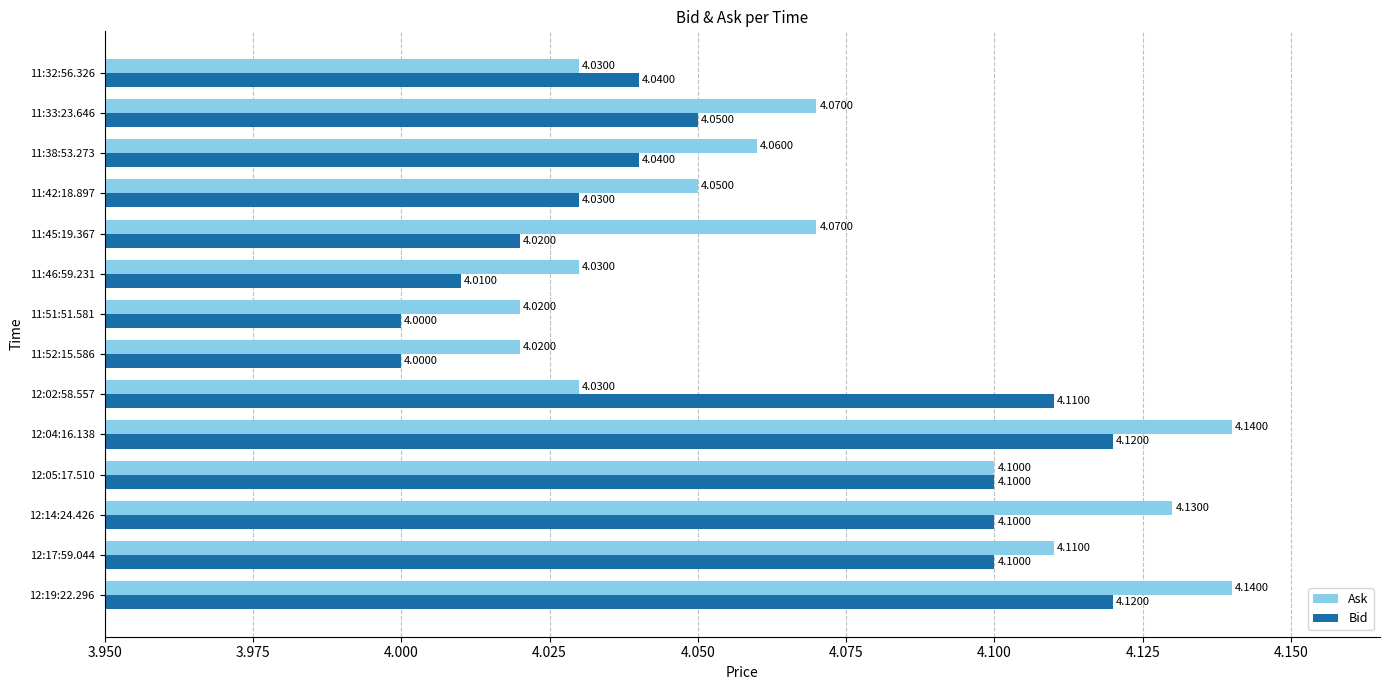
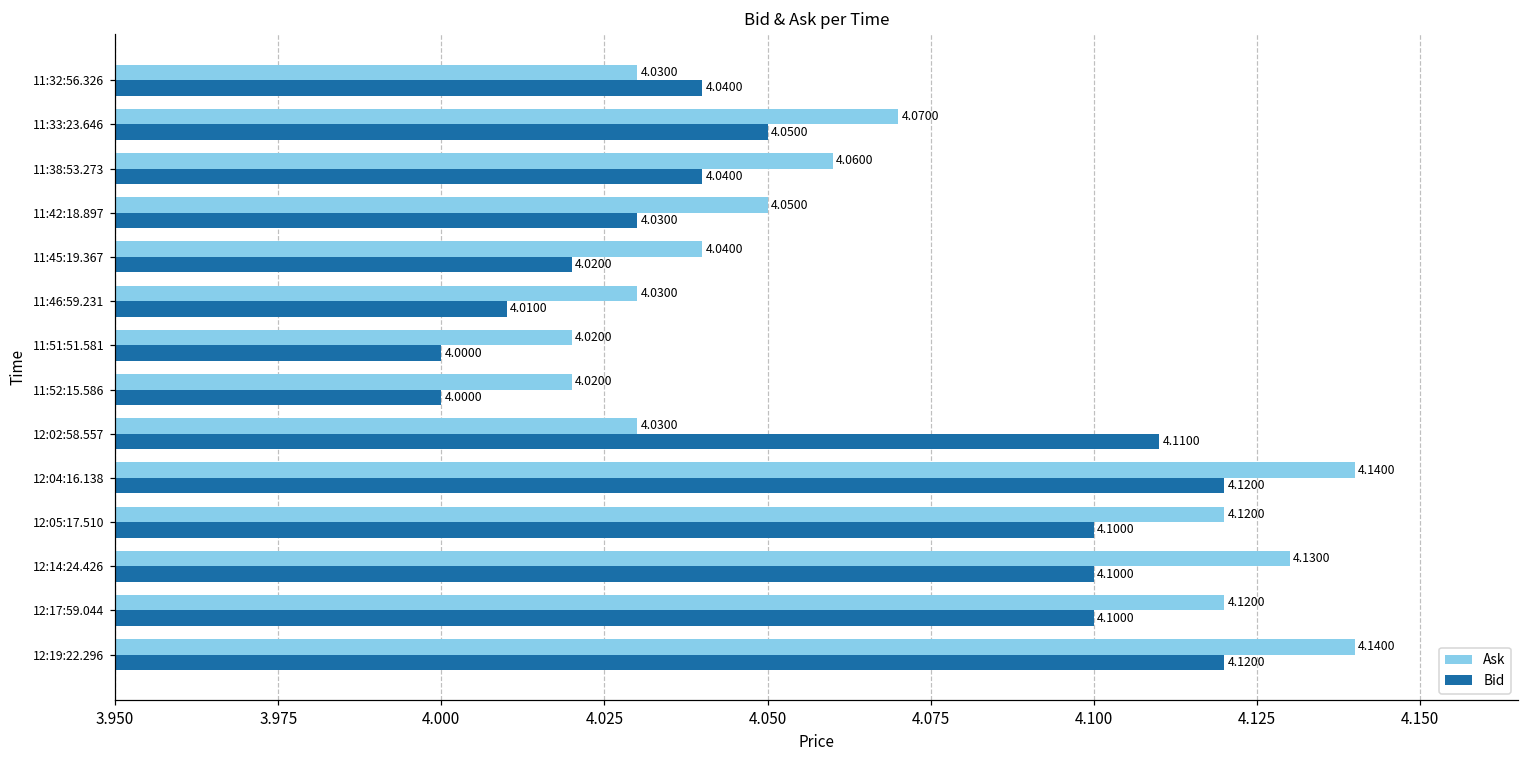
Ask, 11:45:19.367: 4.0700 -> 4.0400
Ask, 12:05:17.510: 4.1000 -> 4.1200
Ask, 12:17:59.044: 4.1100 -> 4.1200
